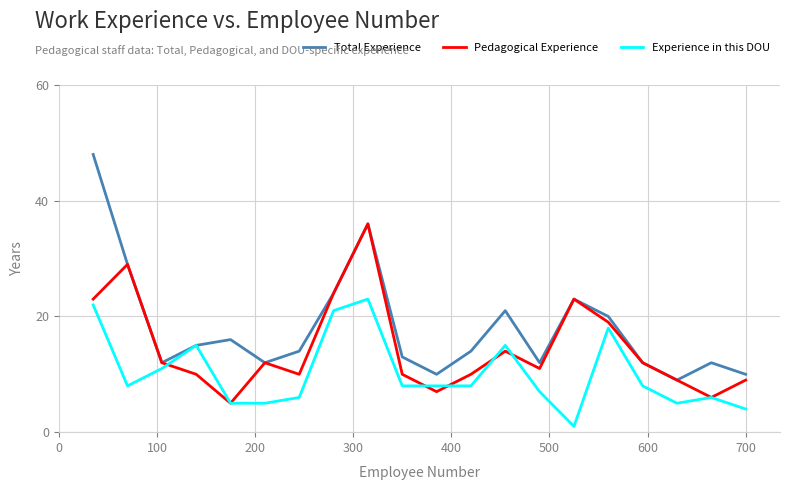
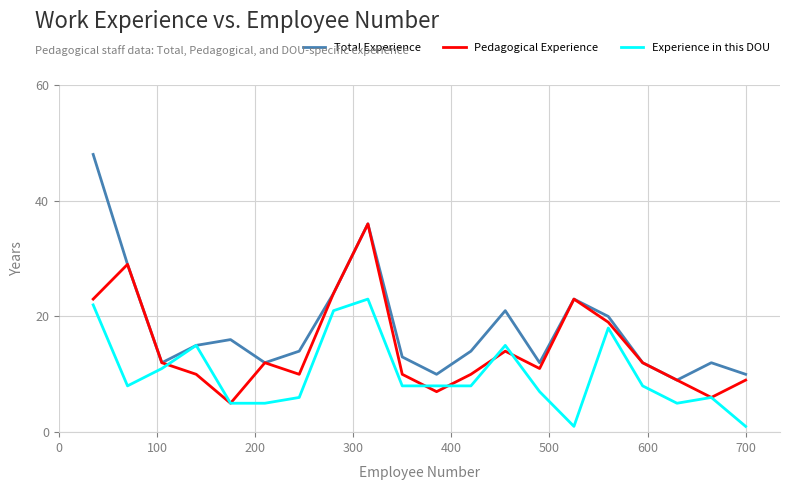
Experience in this DOU, 700: 4 -> 1
